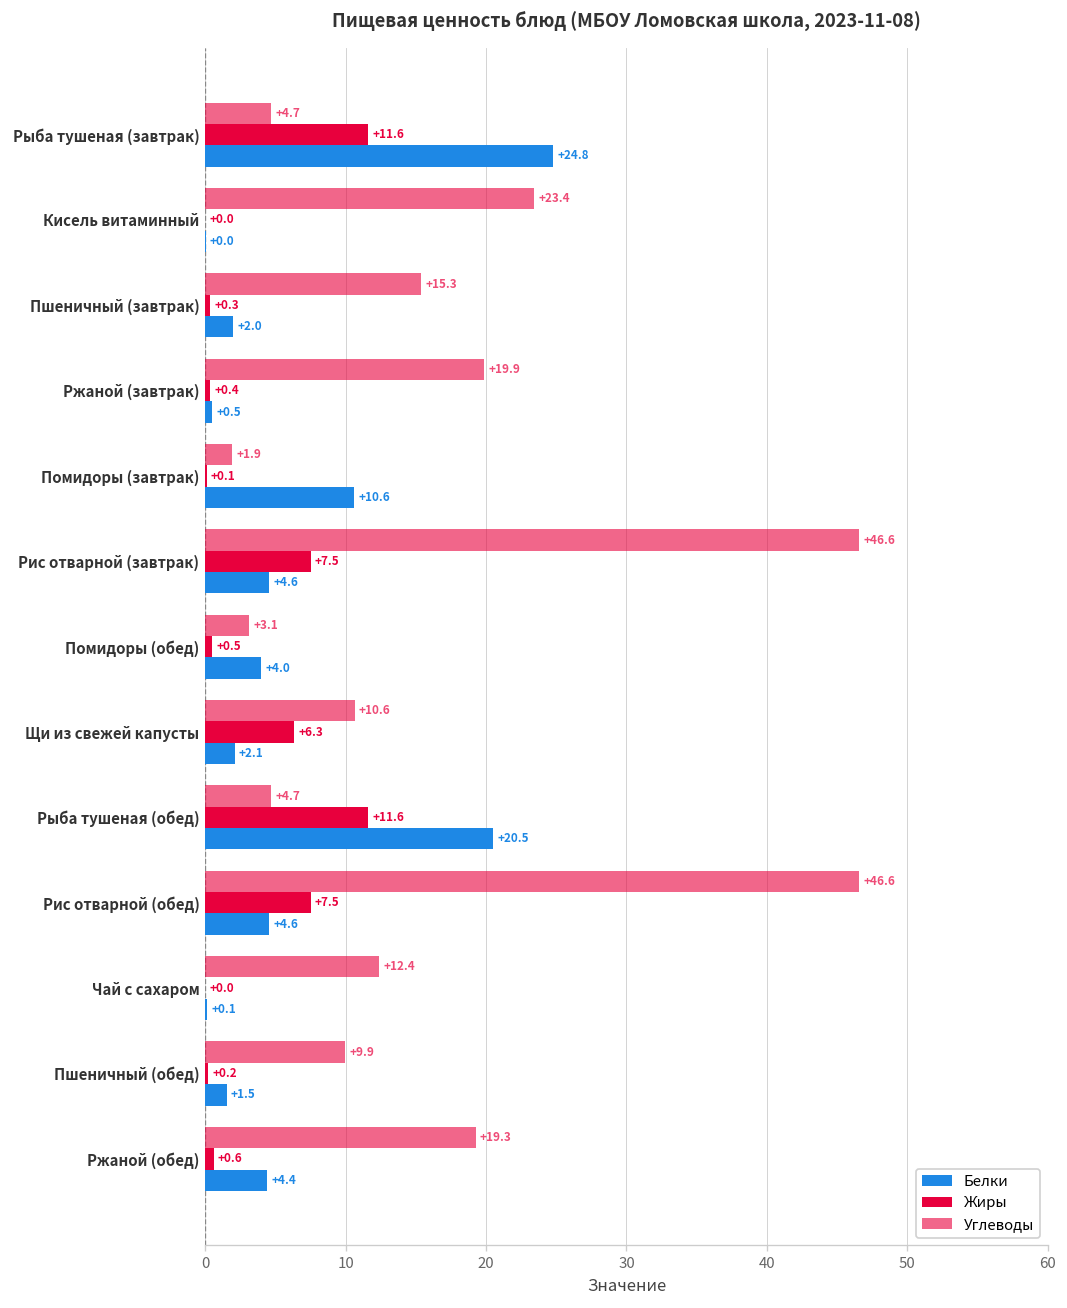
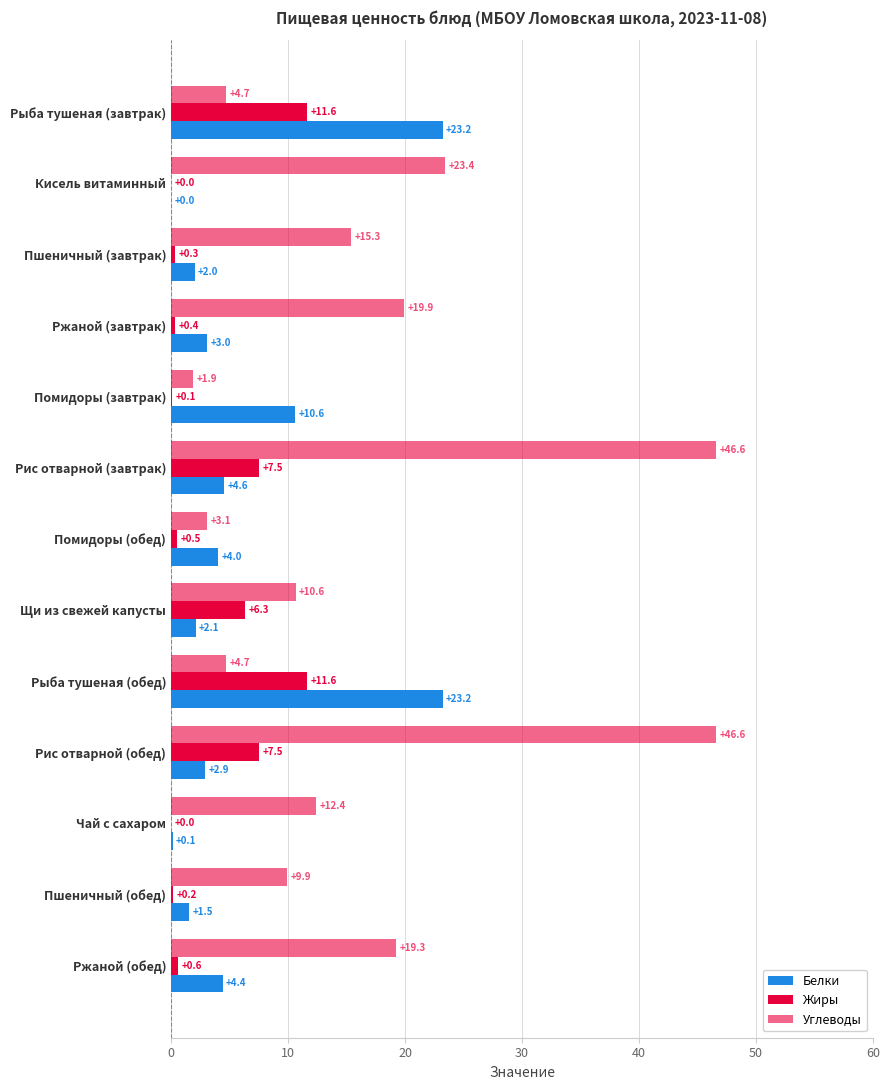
Белки, Рыба тушеная (завтрак): +24.8 -> +23.2
Белки, Ржаной (завтрак): +0.5 -> +3.0
Белки, Рыба тушеная (обед): +20.5 -> +23.2
Белки, Рис отварной (обед): +4.6 -> +2.9
